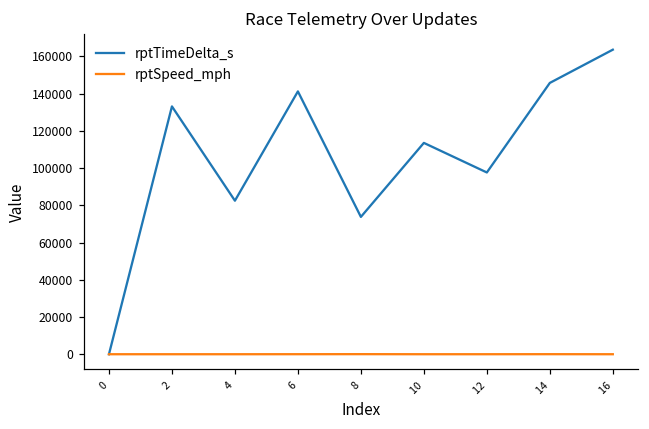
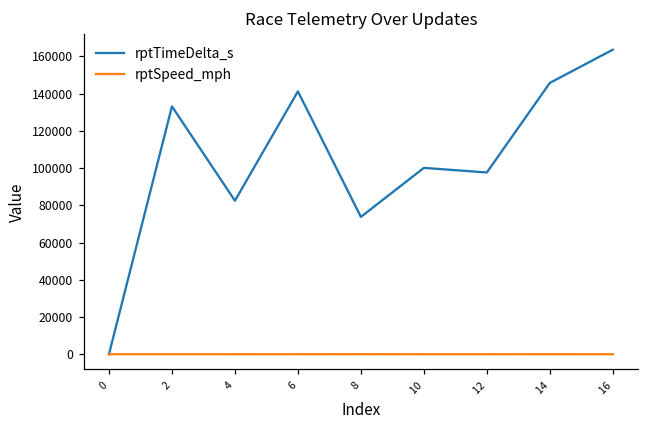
rptTimeDelta_s, 10: 114000 -> 100000
